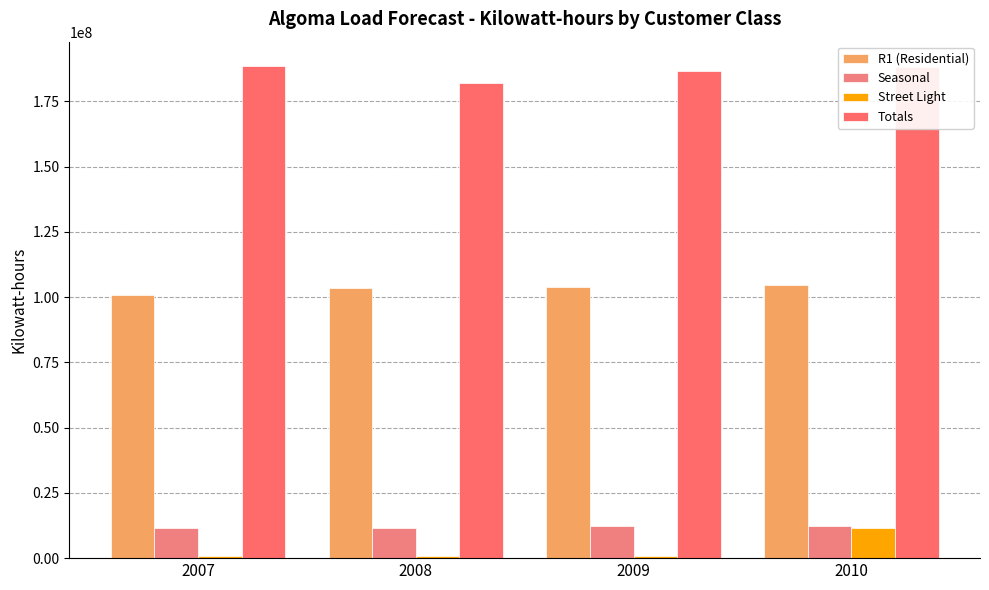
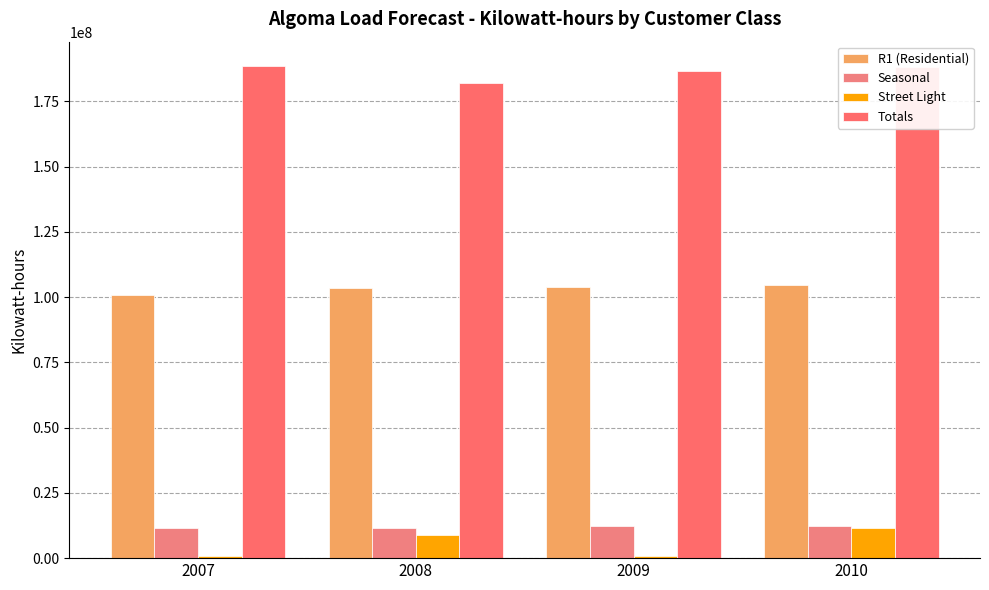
Street Light, 2008: 1000000 -> 9000000
